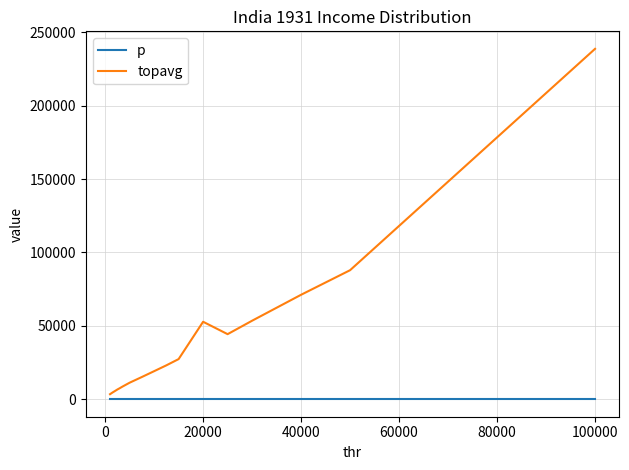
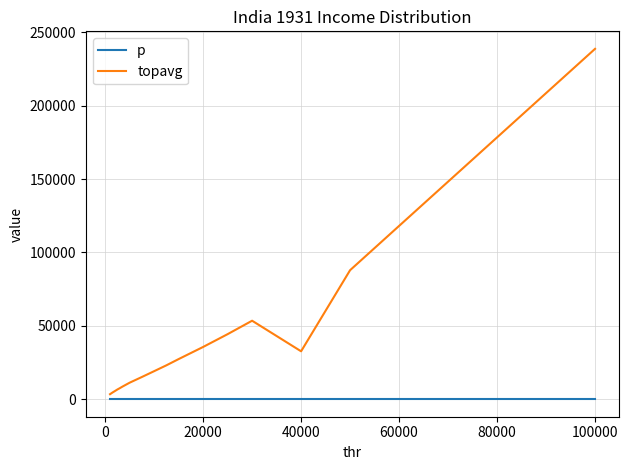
topavg, 20000: 53000 -> 36000
topavg, 40000: 71000 -> 33000
